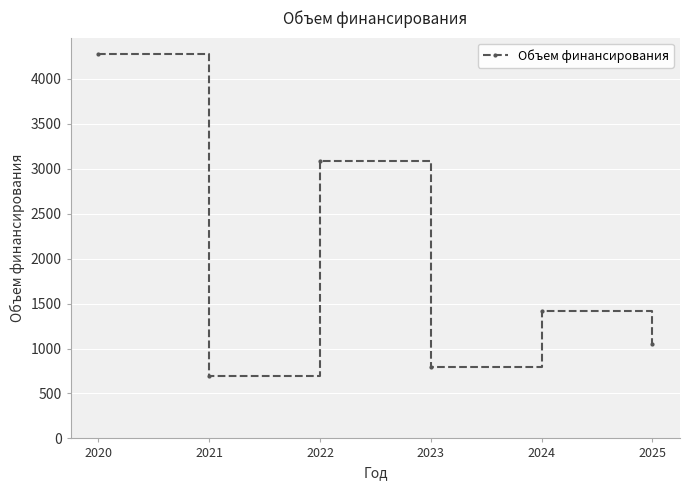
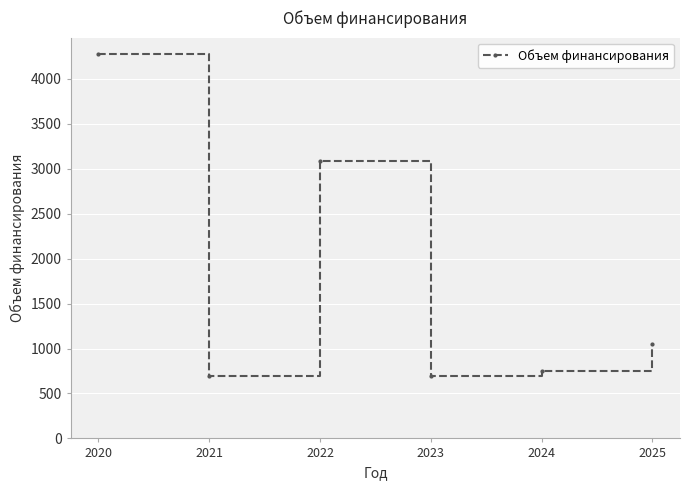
2023: 800 -> 700
2024: 1400 -> 800
